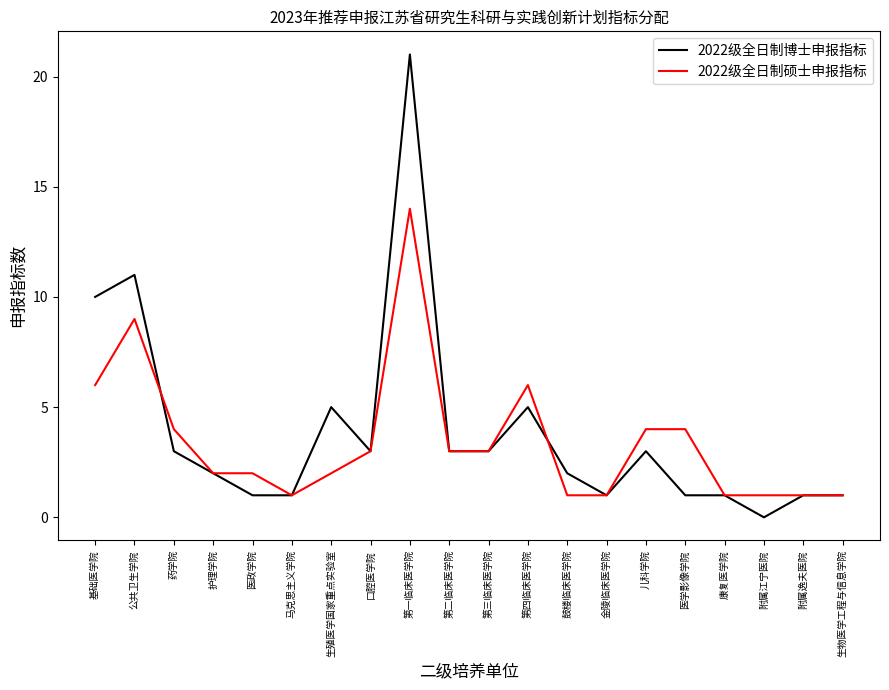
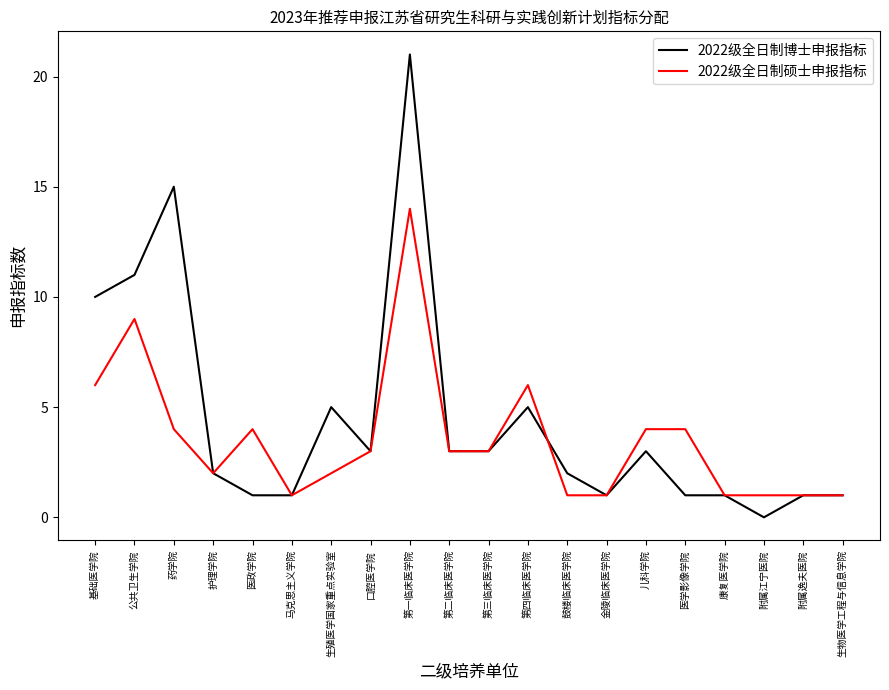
2022级全日制博士申报指标, 药学院: 3 -> 15
2022级全日制硕士申报指标, 医政学院: 2 -> 4
